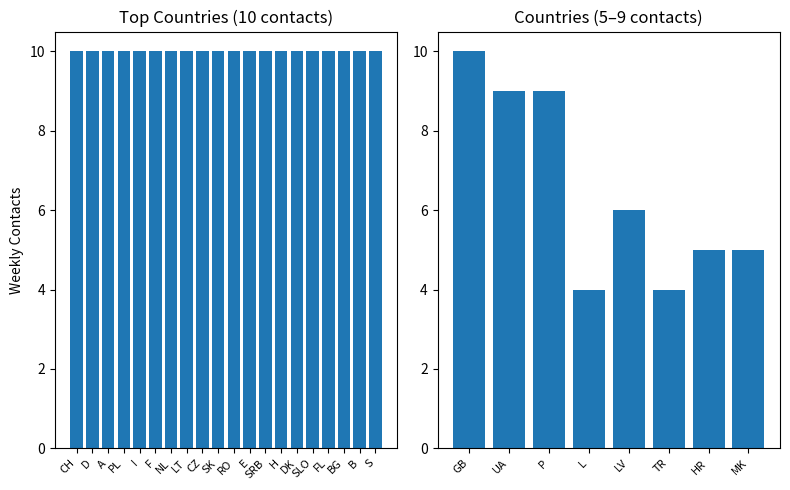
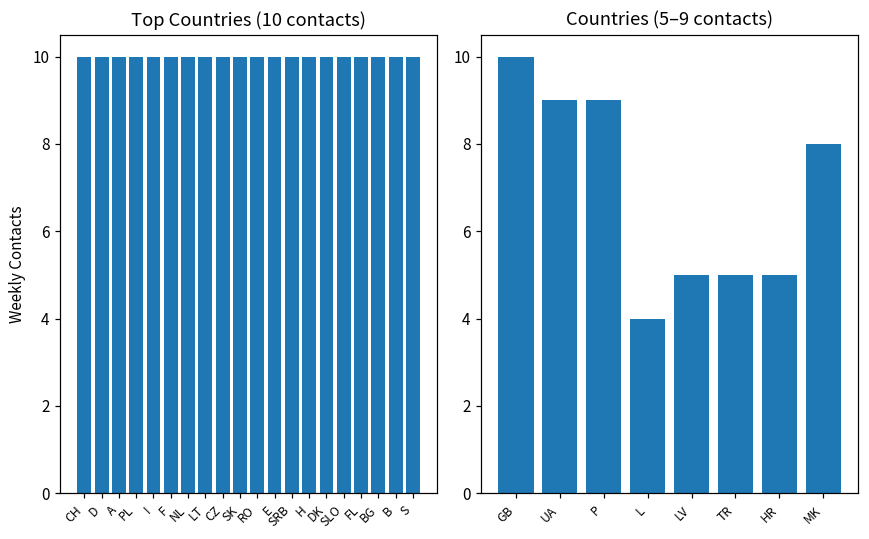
Countries (5–9 contacts), LV: 6 -> 5
Countries (5–9 contacts), TR: 4 -> 5
Countries (5–9 contacts), MK: 5 -> 8
